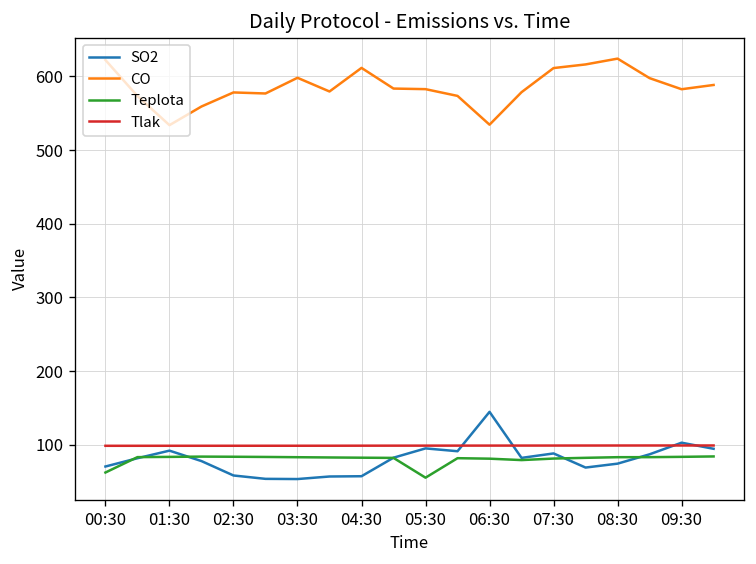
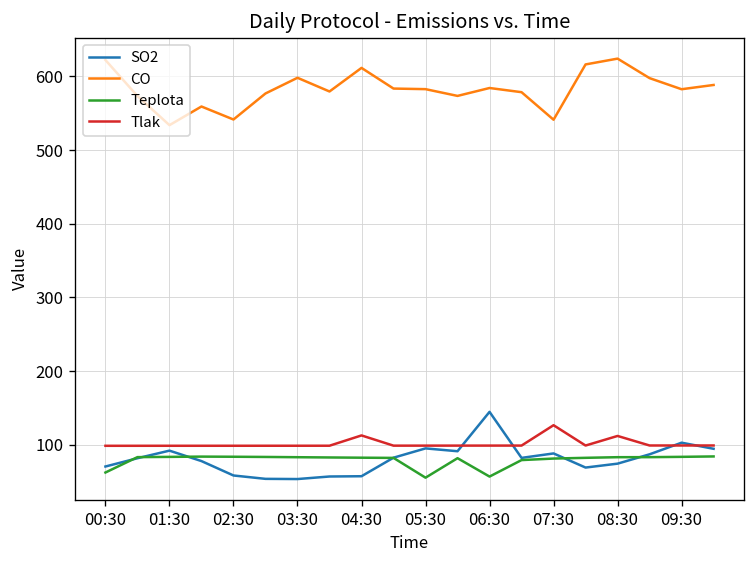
CO, 02:30: 580 -> 540
Tlak, 04:30: 100 -> 110
CO, 06:30: 530 -> 580
Teplota, 06:30: 80 -> 60
CO, 07:30: 610 -> 540
Tlak, 07:30: 100 -> 130
Tlak, 08:30: 100 -> 110
